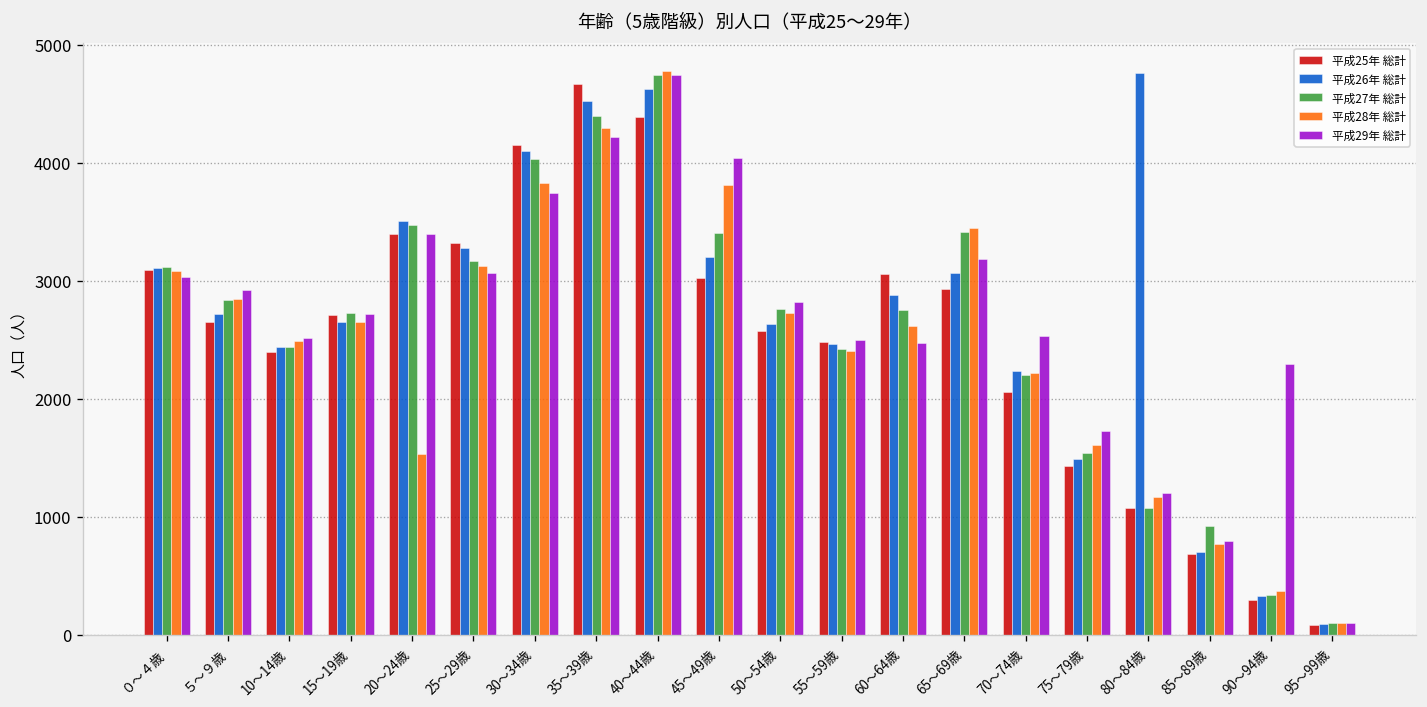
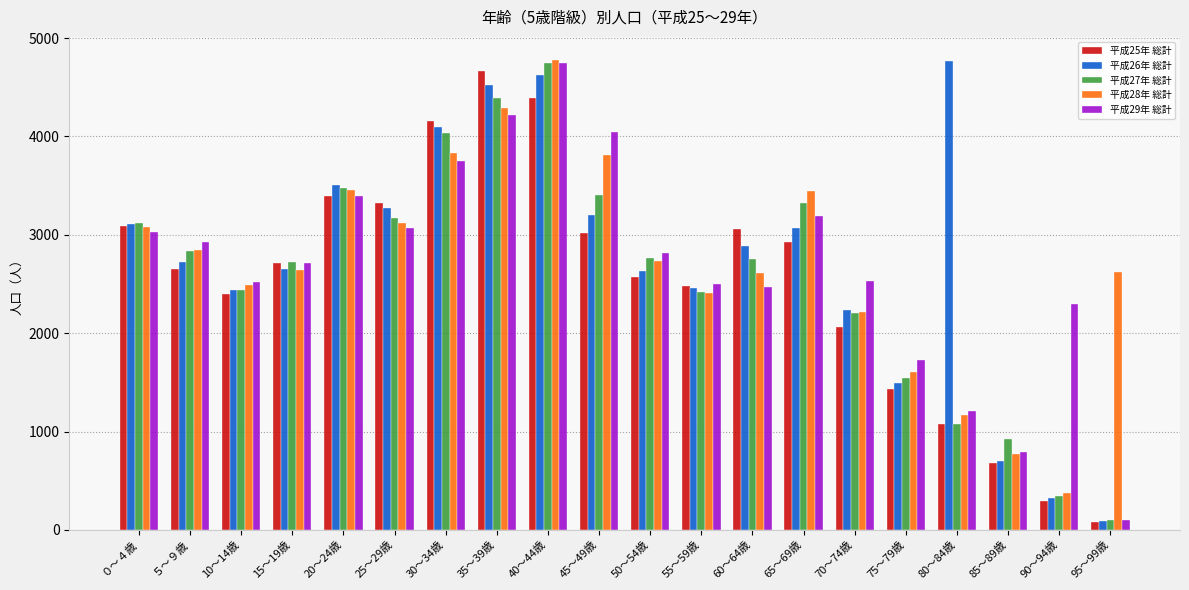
平成28年 総計, 20～24歳: 1500 -> 3500
平成27年 総計, 65～69歳: 3400 -> 3300
平成28年 総計, 95～99歳: 100 -> 2600
